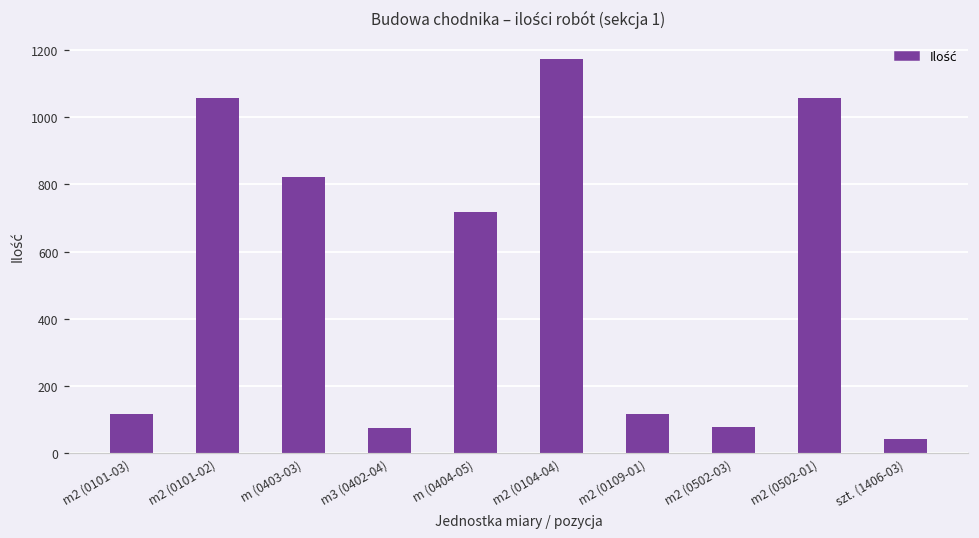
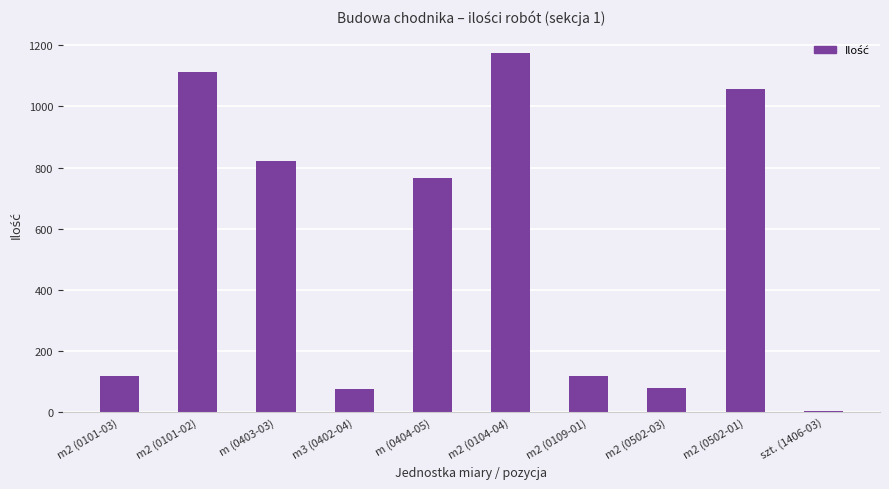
m2 (0101-02): 1060 -> 1110
m (0404-05): 720 -> 770
szt. (1406-03): 40 -> 0
